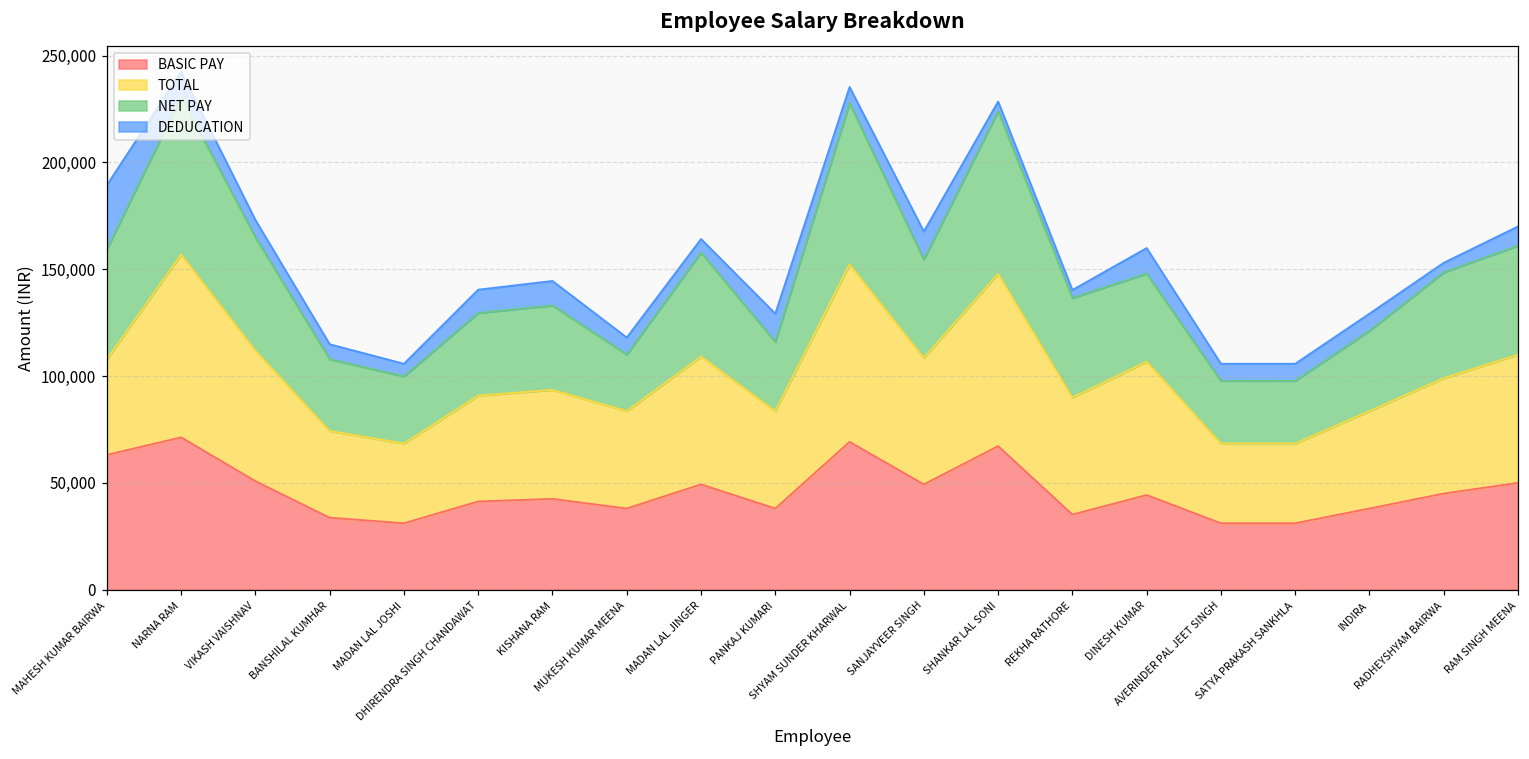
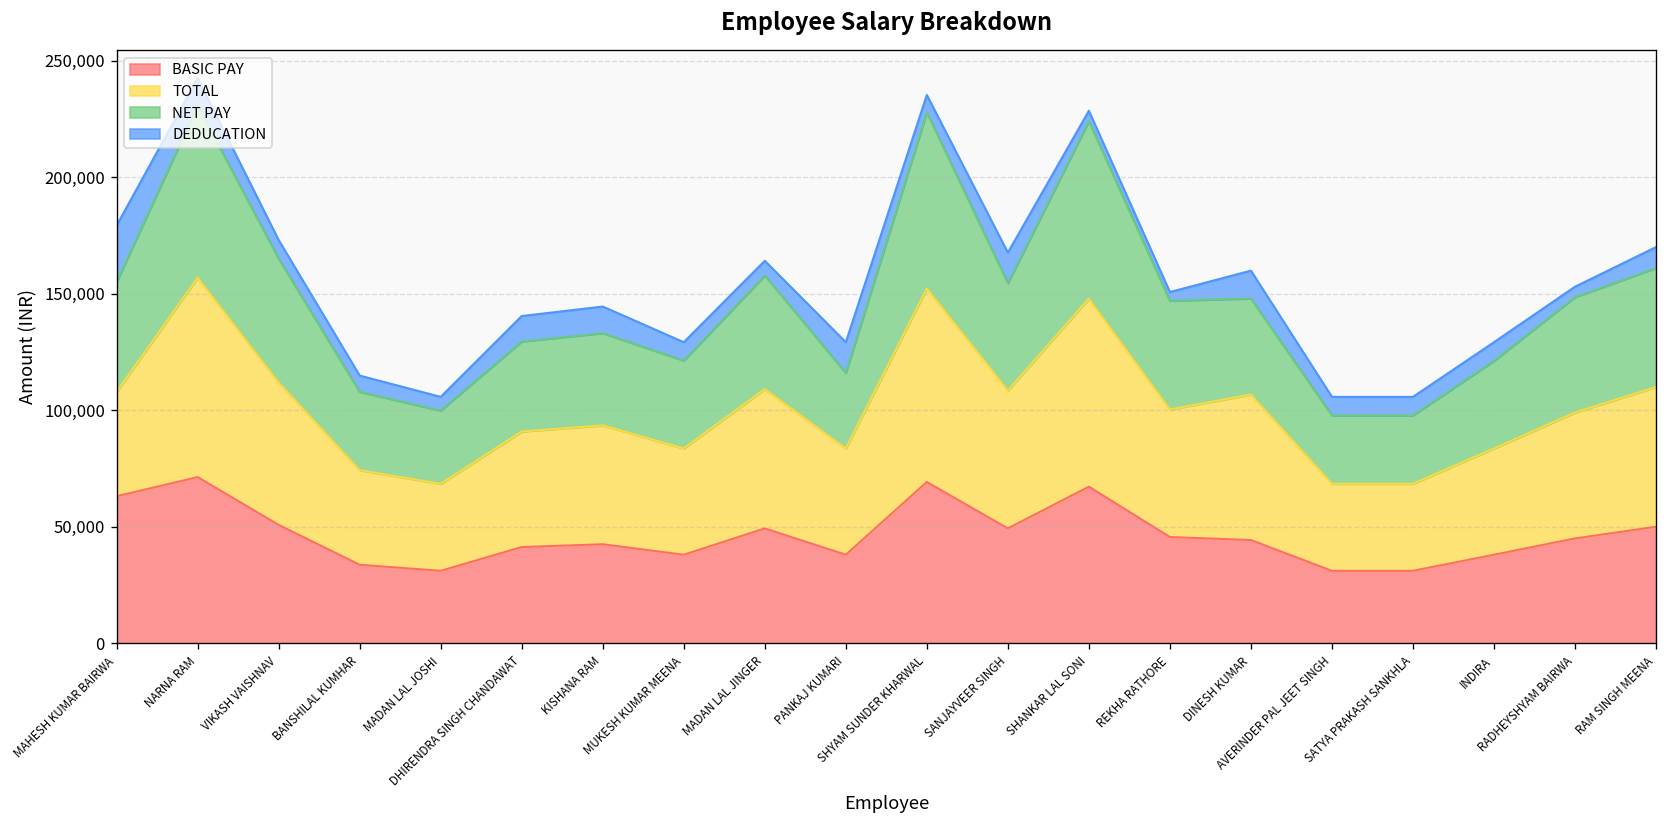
NET PAY, MAHESH KUMAR BAIRWA: 51,000 -> 47,000
DEDUCATION, MAHESH KUMAR BAIRWA: 30,000 -> 24,000
NET PAY, MUKESH KUMAR MEENA: 26,000 -> 38,000
BASIC PAY, REKHA RATHORE: 35,000 -> 46,000
